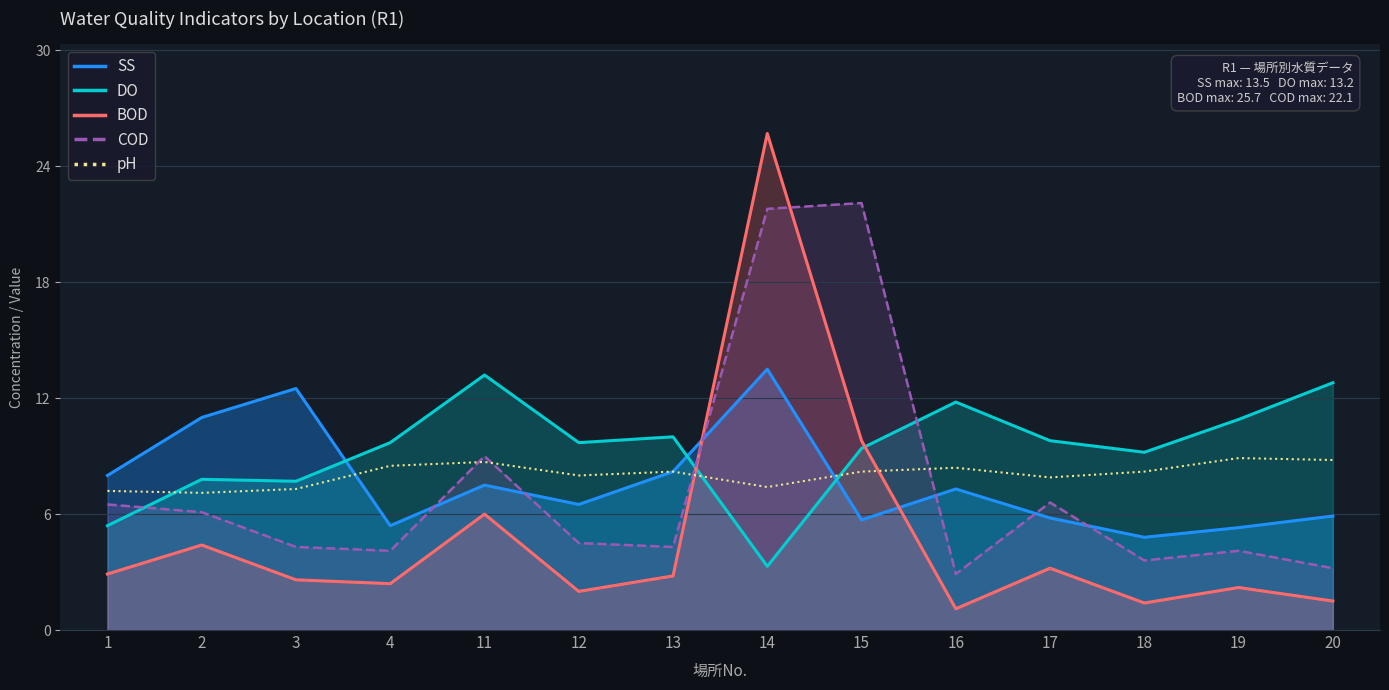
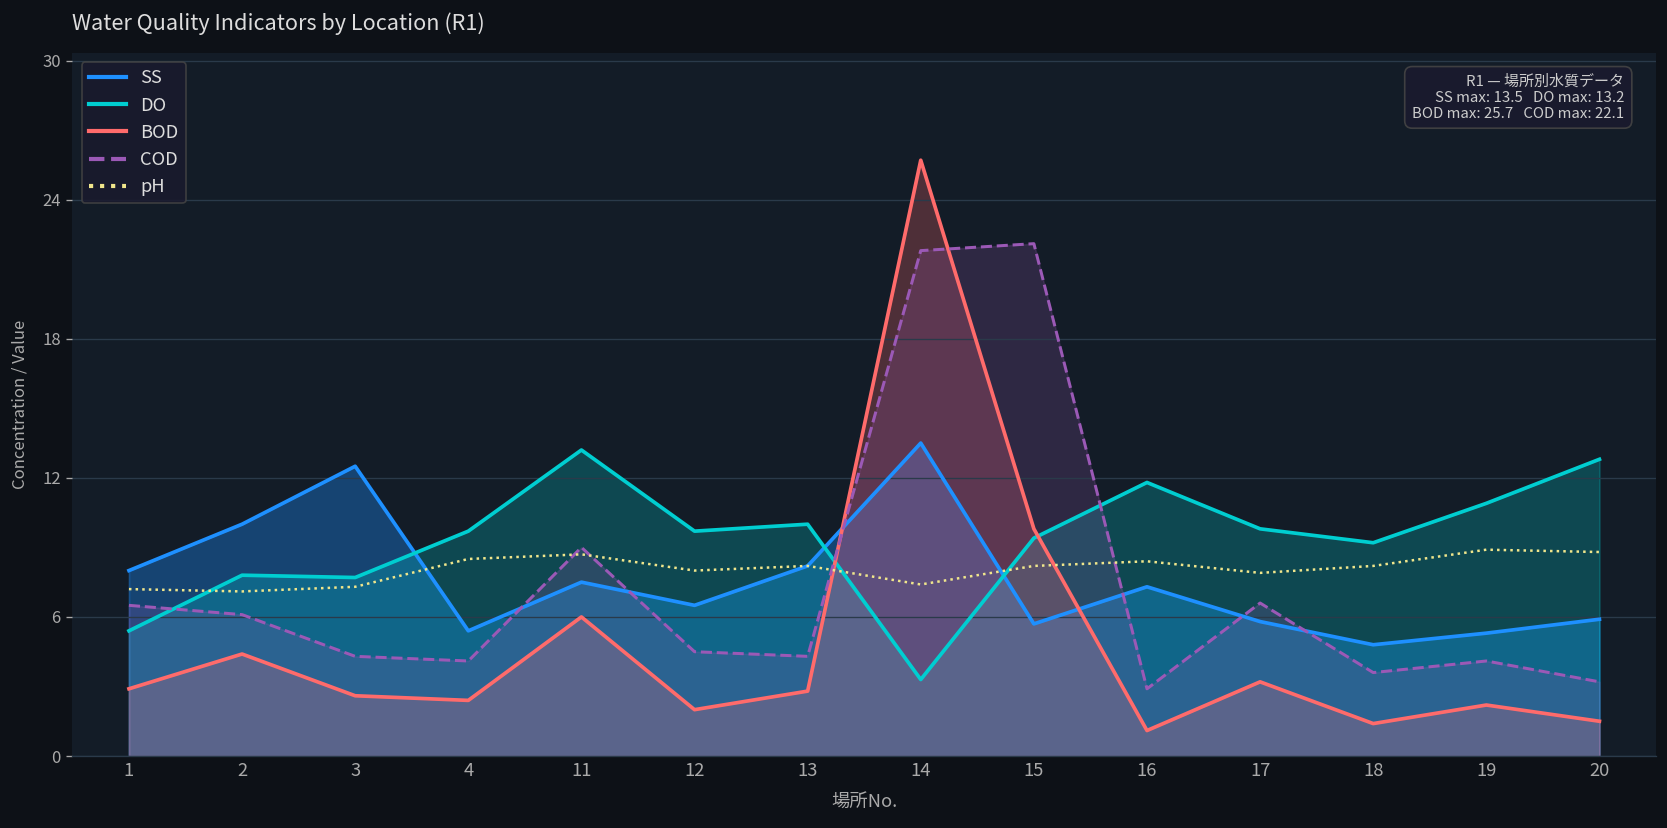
SS, 2: 11 -> 10
